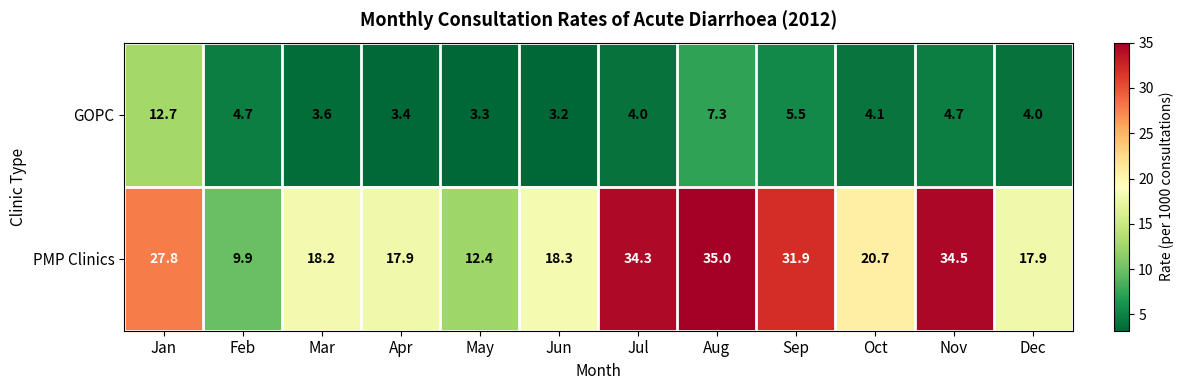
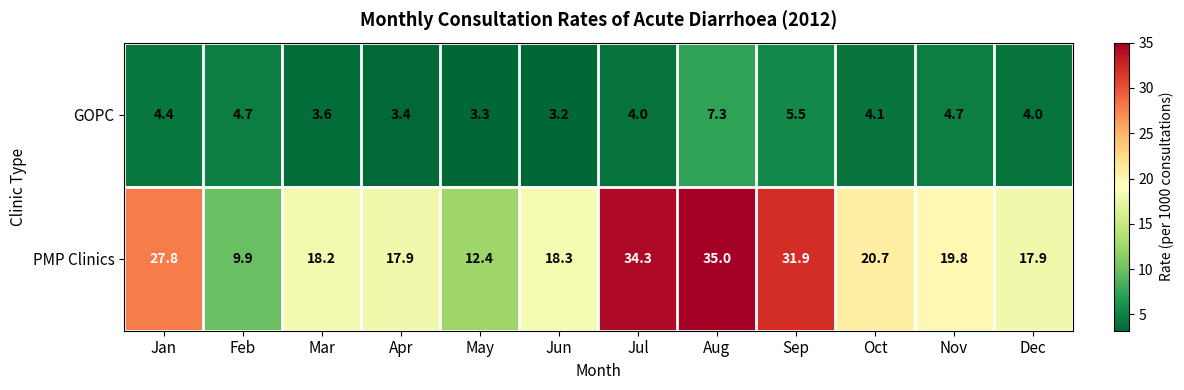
GOPC, Jan: 12.7 -> 4.4
PMP Clinics, Nov: 34.5 -> 19.8
